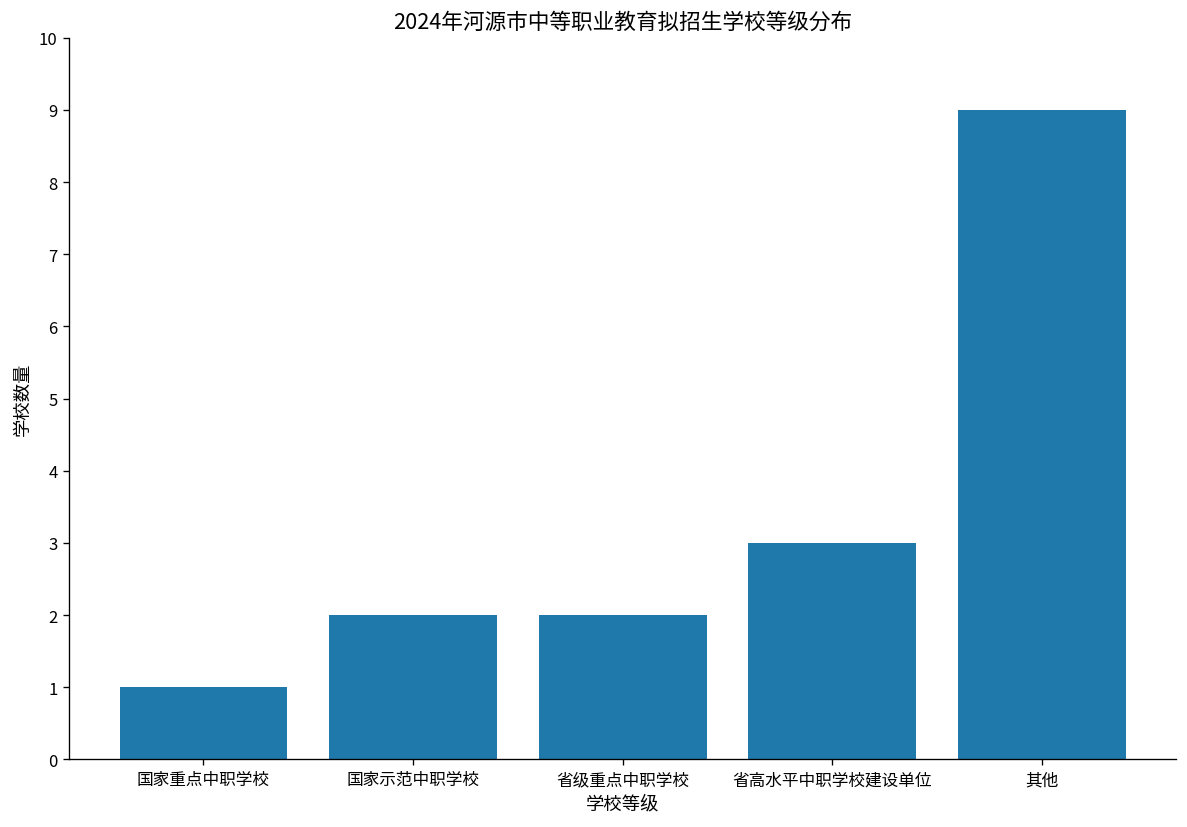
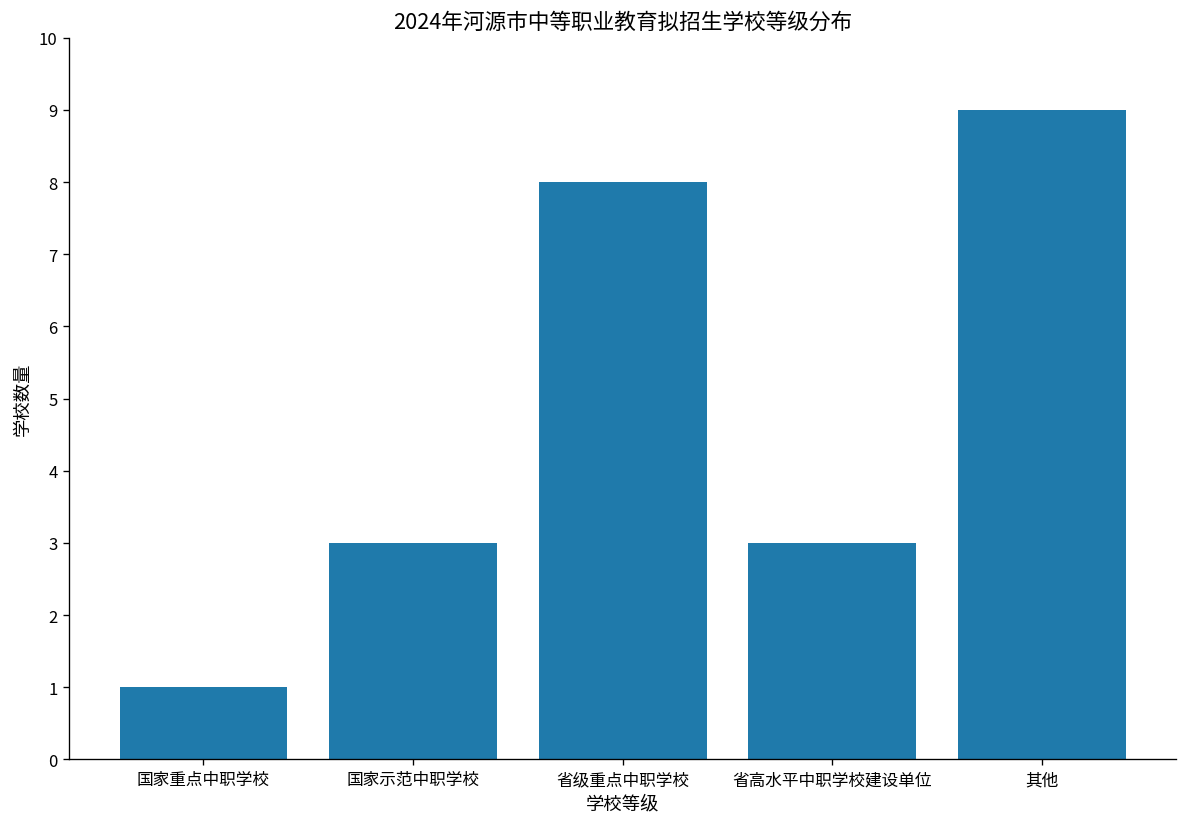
国家示范中职学校: 2 -> 3
省级重点中职学校: 2 -> 8
